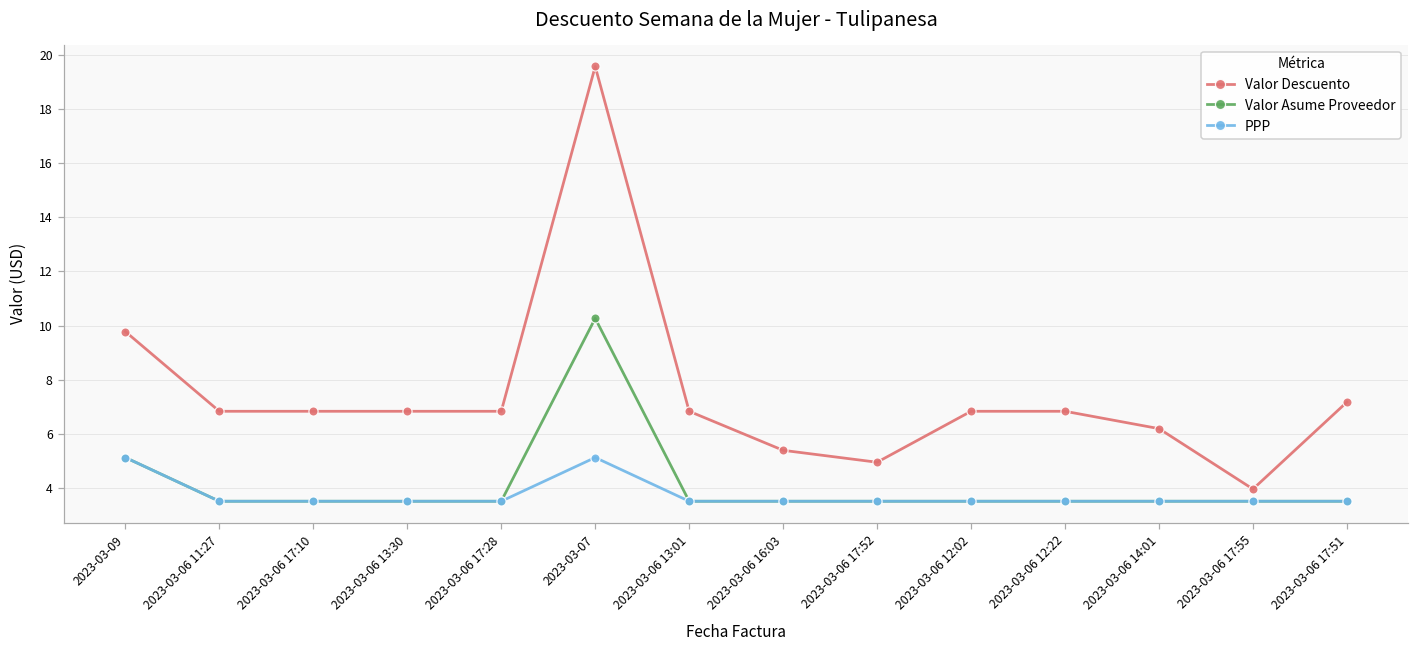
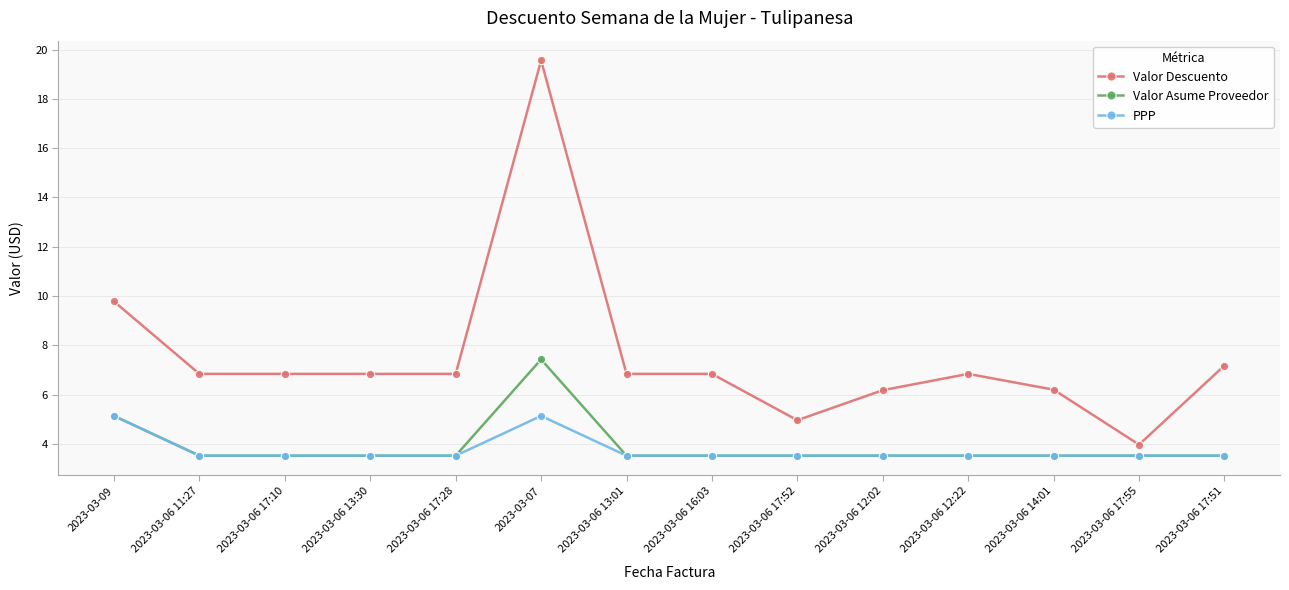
Valor Asume Proveedor, 2023-03-07: 10.3 -> 7.4
Valor Descuento, 2023-03-06 16:03: 5.4 -> 6.8
Valor Descuento, 2023-03-06 12:02: 6.8 -> 6.2
